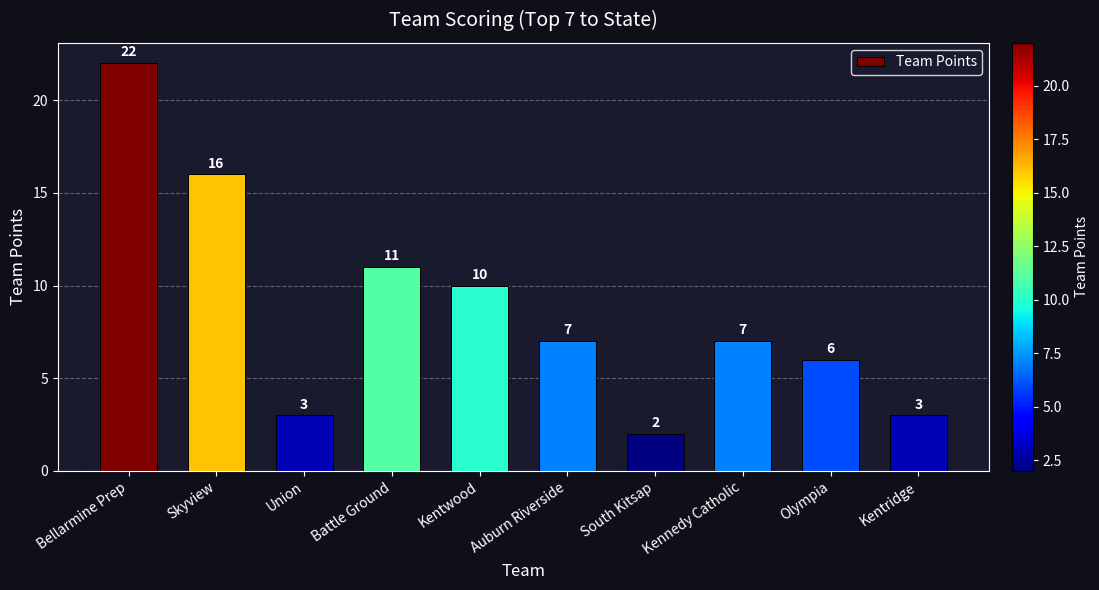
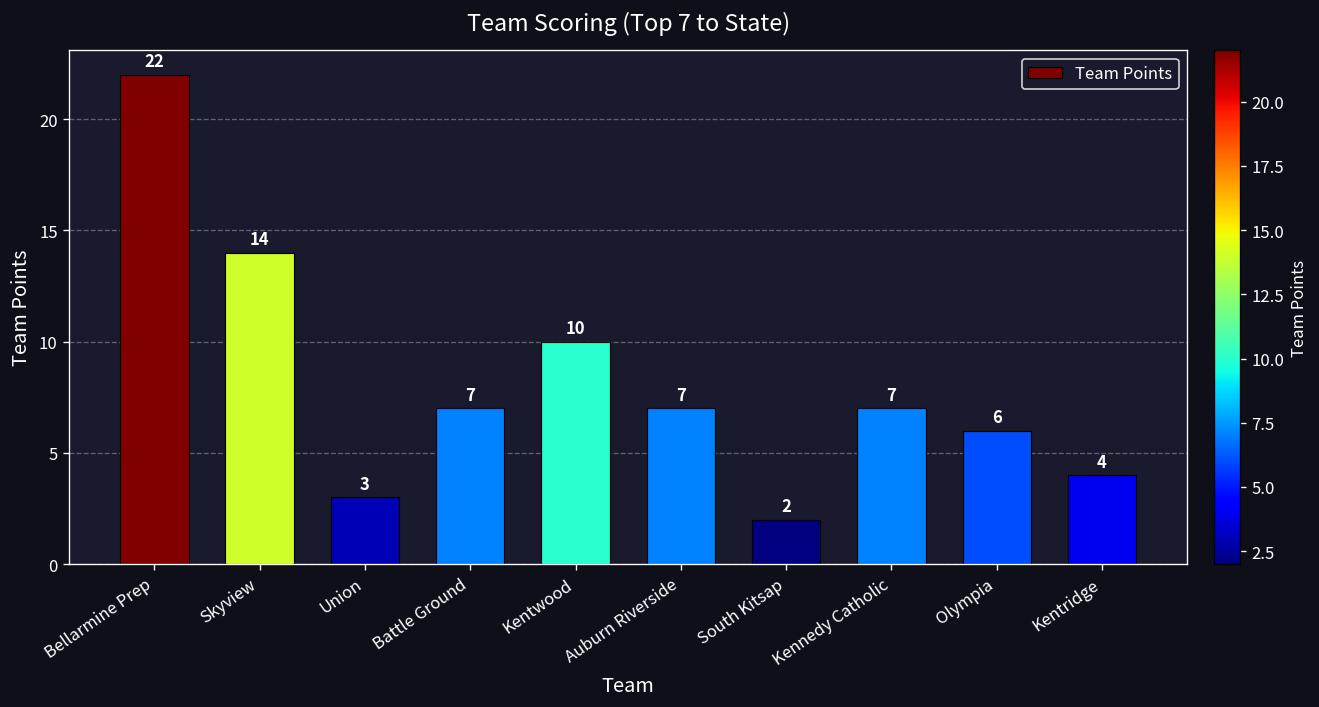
Skyview: 16 -> 14
Battle Ground: 11 -> 7
Kentridge: 3 -> 4
